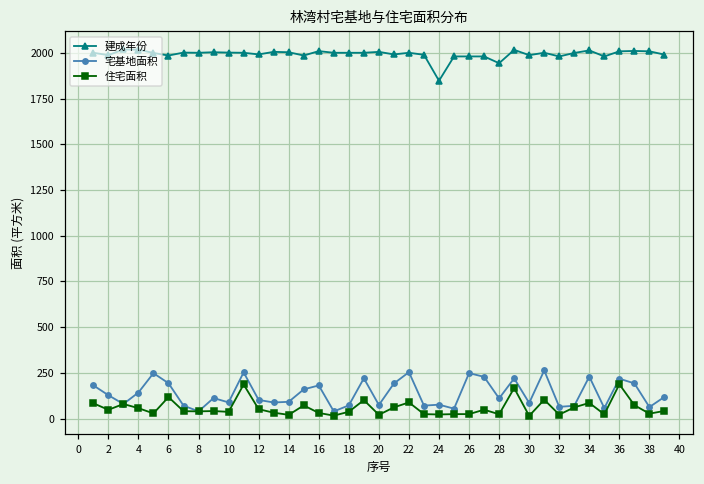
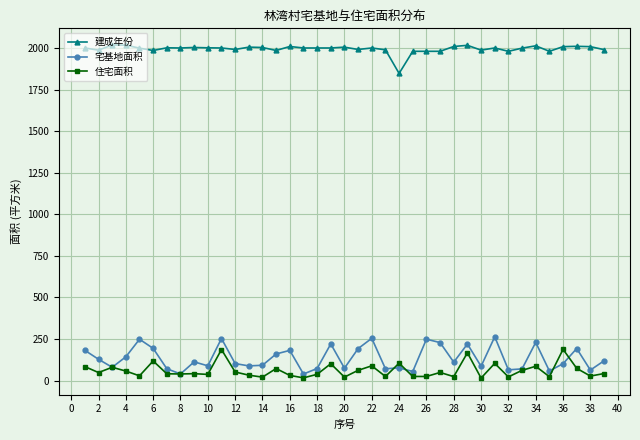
住宅面积, 24: 20 -> 100
建成年份, 28: 1940 -> 2010
宅基地面积, 36: 220 -> 100
